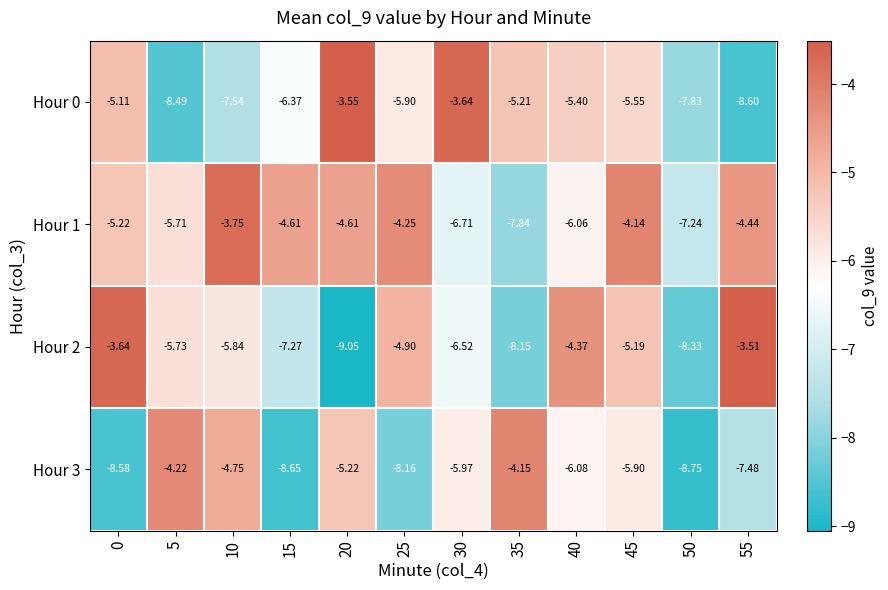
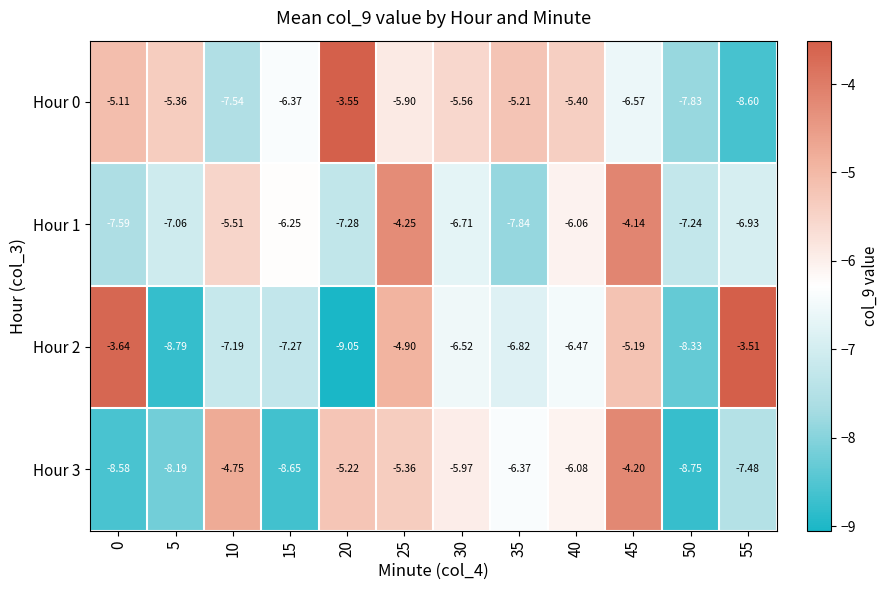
Hour 0, 5: -8.49 -> -5.36
Hour 0, 30: -3.64 -> -5.56
Hour 0, 45: -5.55 -> -6.57
Hour 1, 0: -5.22 -> -7.59
Hour 1, 5: -5.71 -> -7.06
Hour 1, 10: -3.75 -> -5.51
Hour 1, 15: -4.61 -> -6.25
Hour 1, 20: -4.61 -> -7.28
Hour 1, 55: -4.44 -> -6.93
Hour 2, 5: -5.73 -> -8.79
Hour 2, 10: -5.84 -> -7.19
Hour 2, 35: -8.15 -> -6.82
Hour 2, 40: -4.37 -> -6.47
Hour 3, 5: -4.22 -> -8.19
Hour 3, 25: -8.16 -> -5.36
Hour 3, 35: -4.15 -> -6.37
Hour 3, 45: -5.90 -> -4.20
